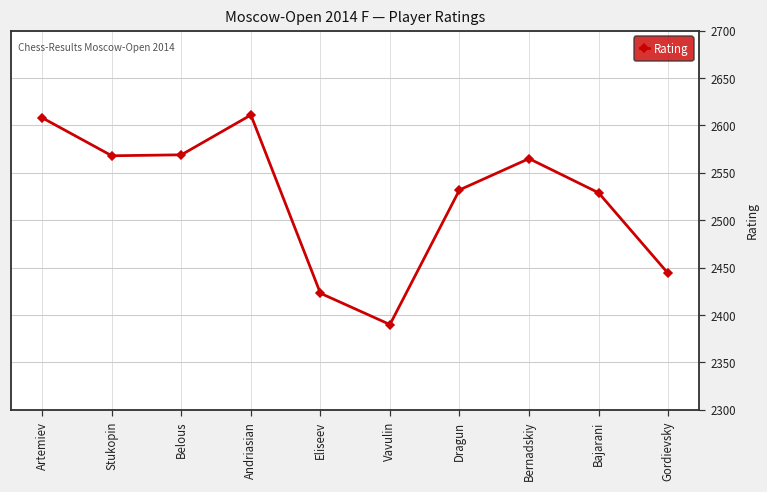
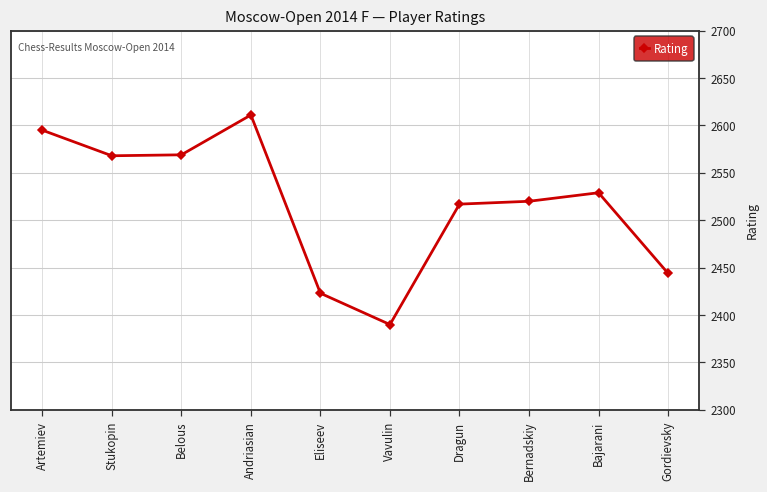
Artemiev: 2610 -> 2600
Dragun: 2530 -> 2520
Bernadskiy: 2570 -> 2520
